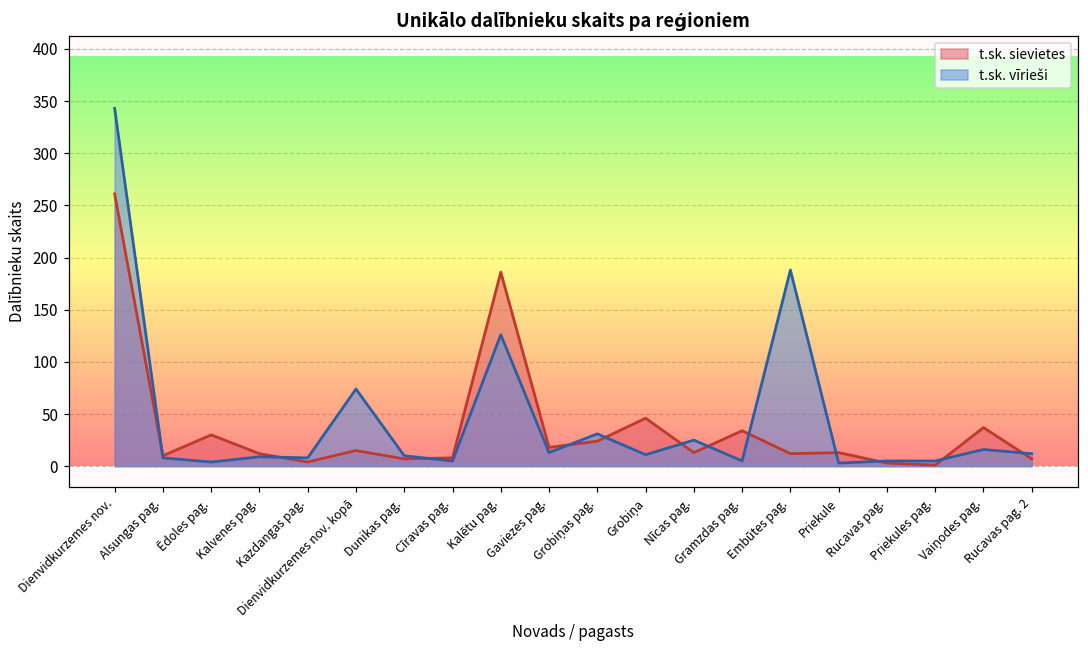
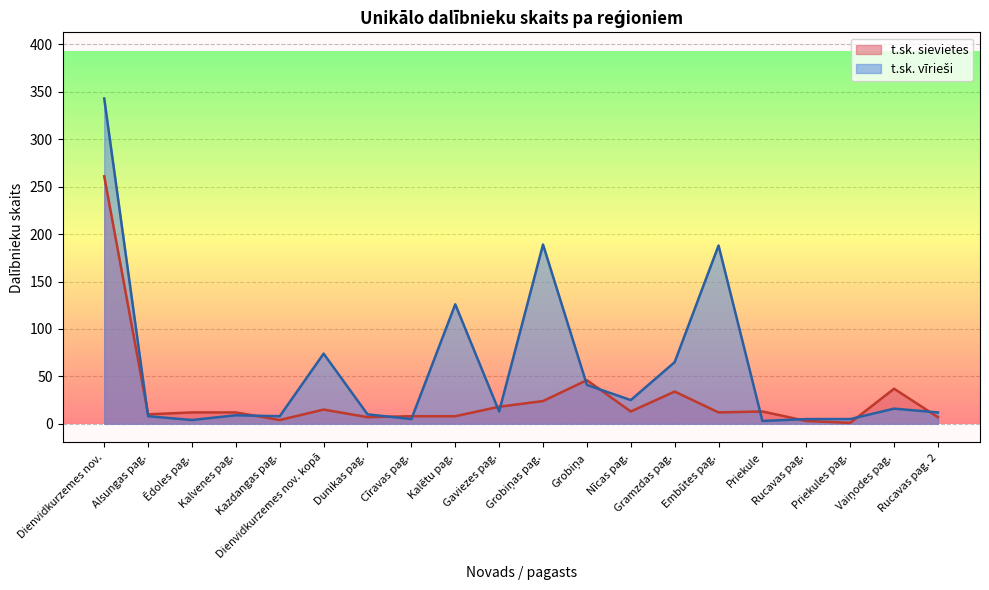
t.sk. sievietes, Ēdoles pag.: 30 -> 10
t.sk. sievietes, Kalētu pag.: 190 -> 10
t.sk. vīrieši, Grobiņas pag.: 30 -> 190
t.sk. vīrieši, Grobiņa: 10 -> 40
t.sk. vīrieši, Gramzdas pag.: 10 -> 70
